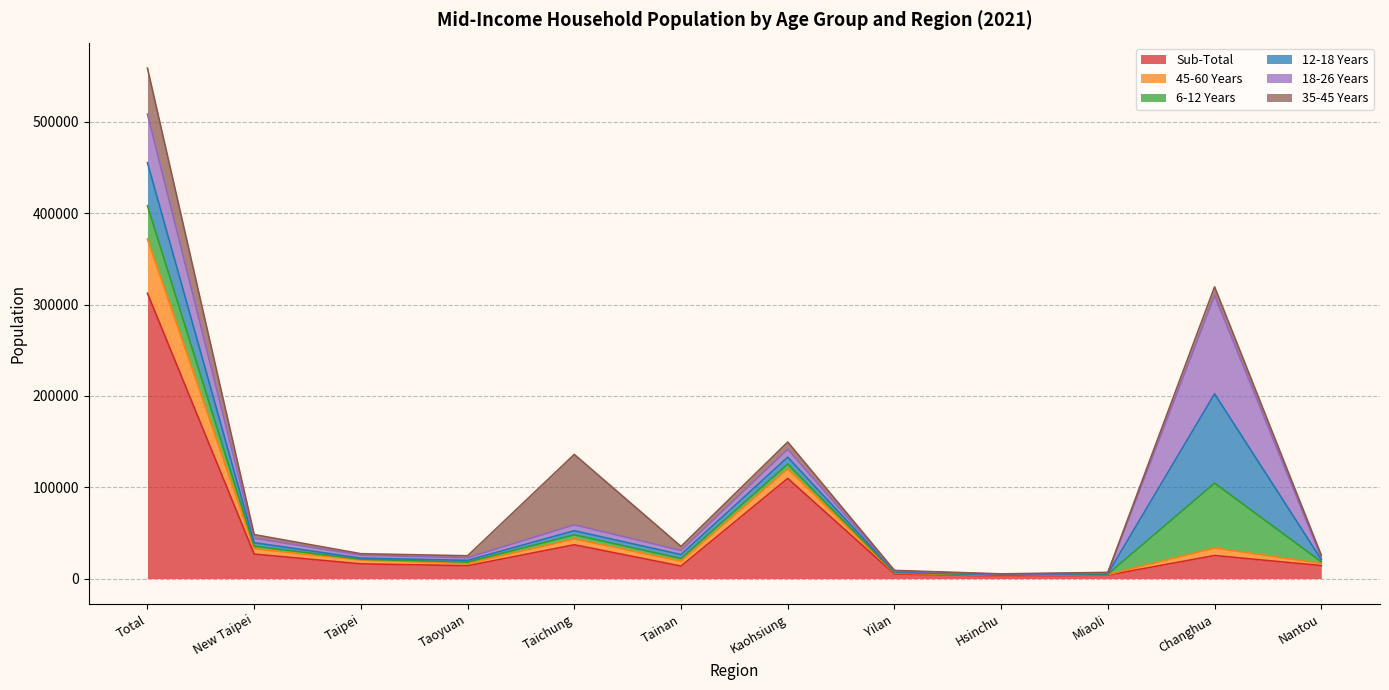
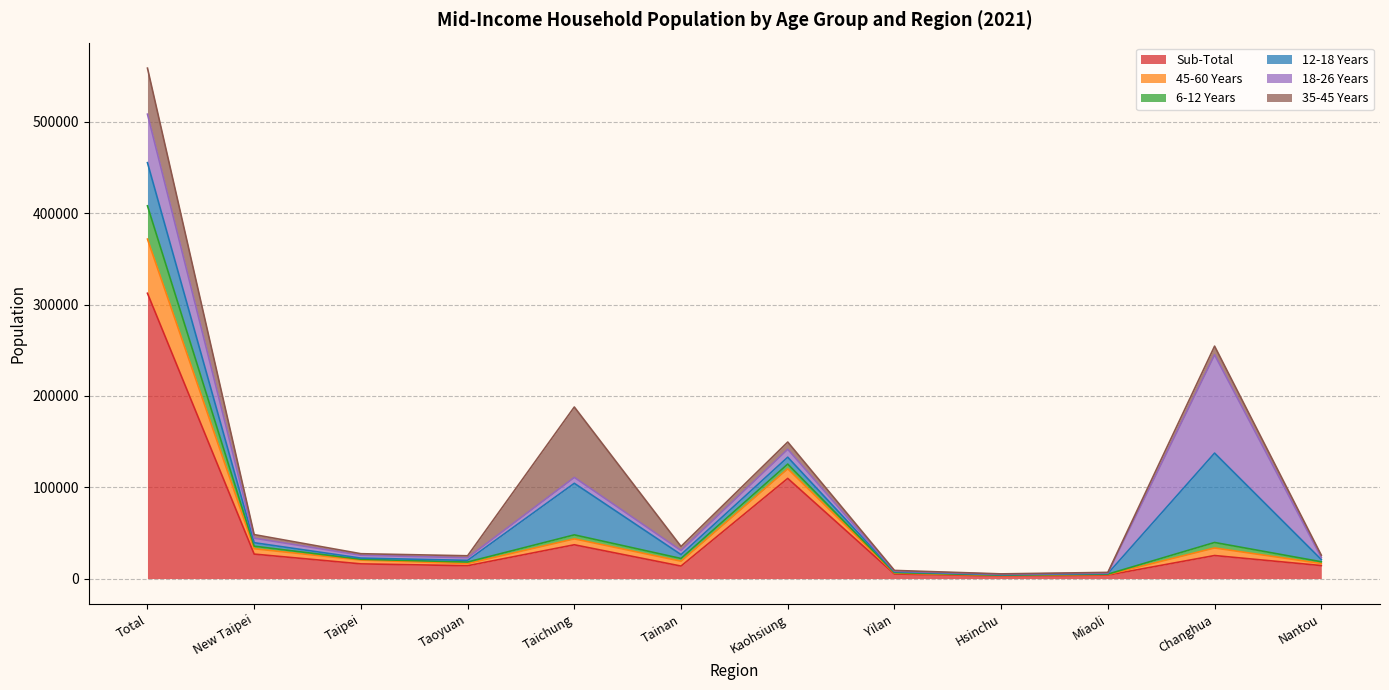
12-18 Years, Taichung: 0 -> 60000
6-12 Years, Changhua: 70000 -> 10000
